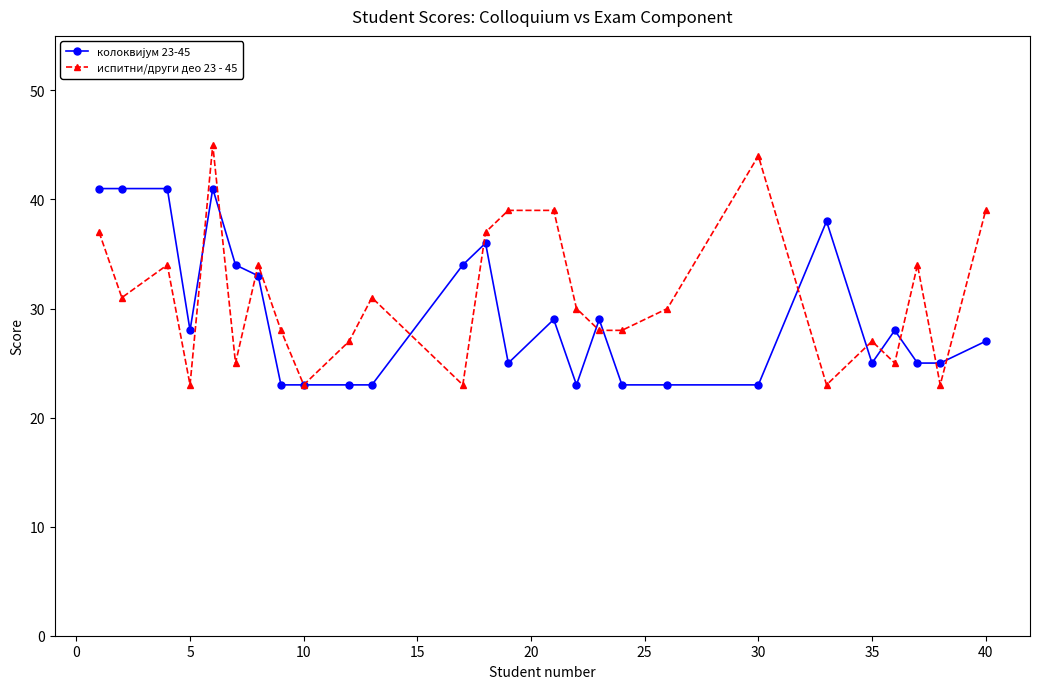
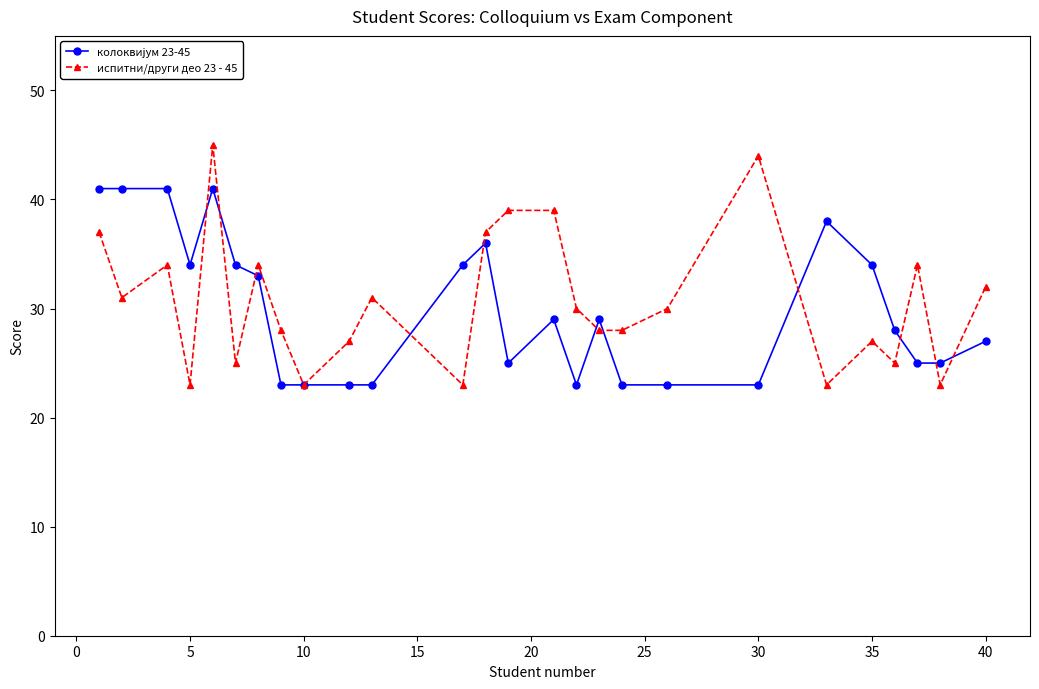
колоквијум 23-45, 5: 28 -> 34
колоквијум 23-45, 35: 25 -> 34
испитни/други део 23 - 45, 40: 39 -> 32
